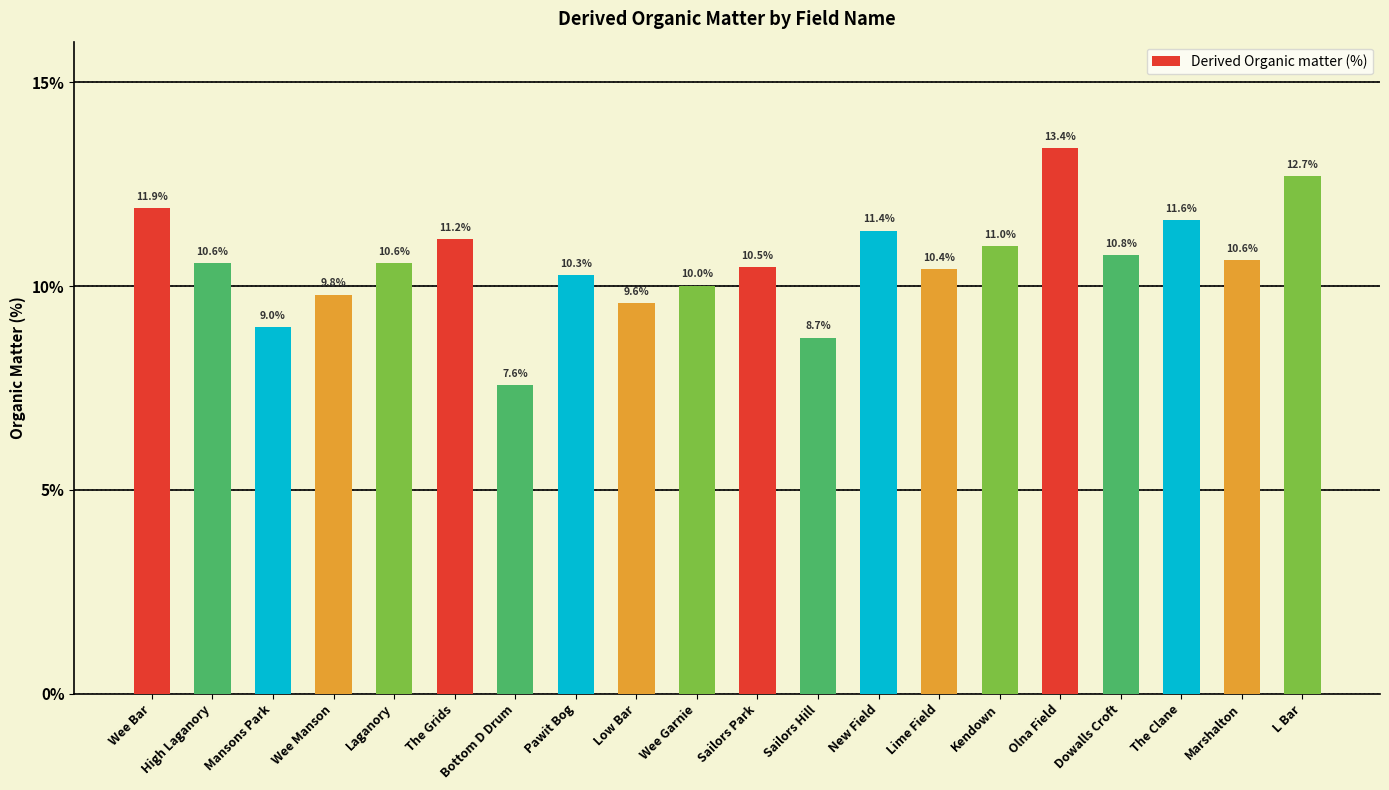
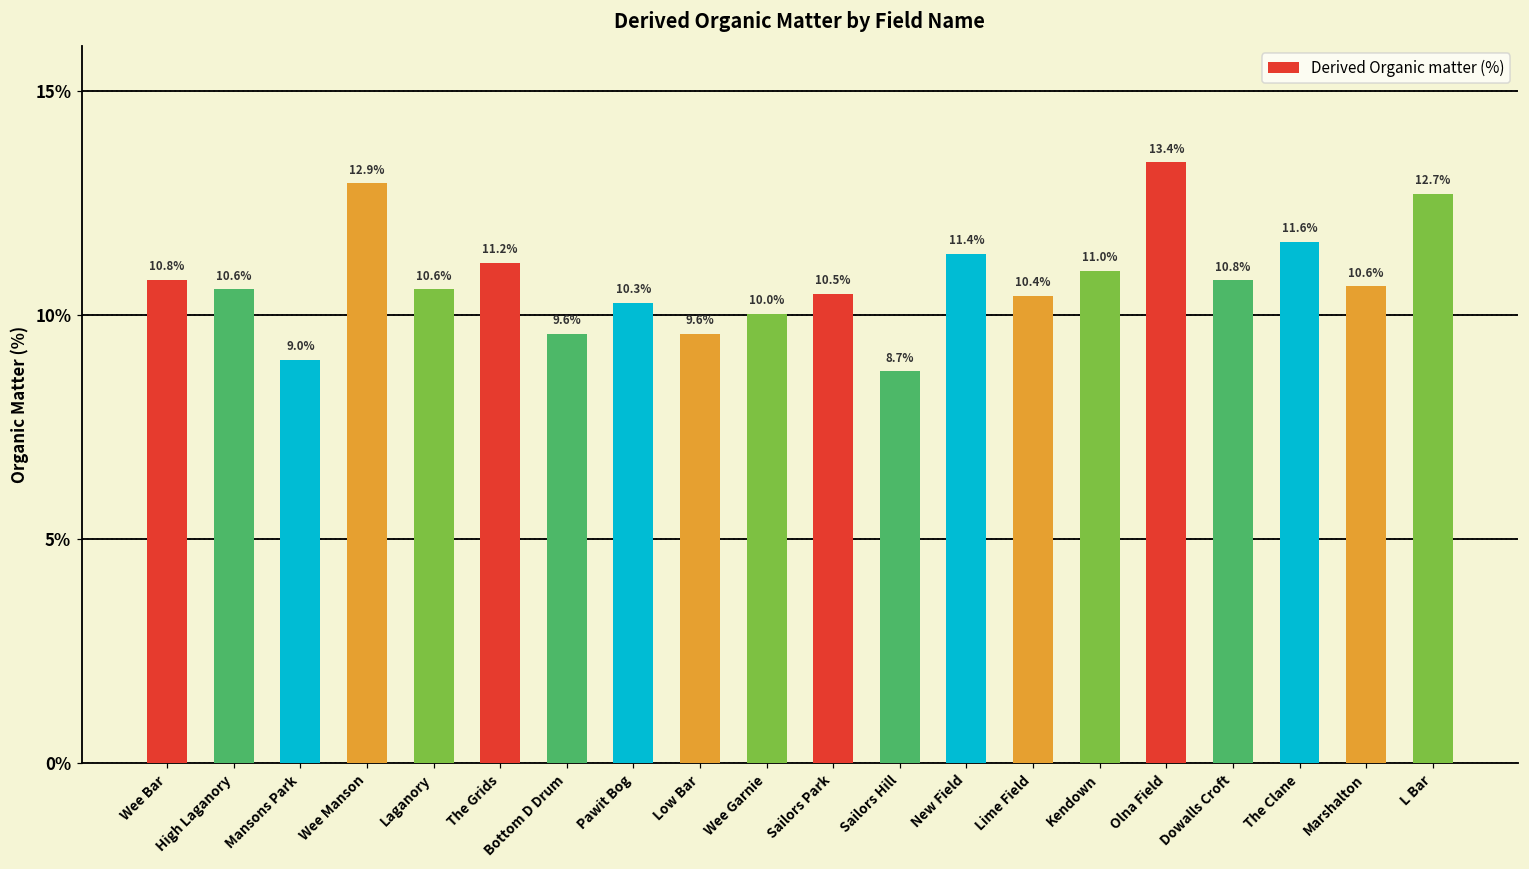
Wee Bar: 11.9% -> 10.8%
Wee Manson: 9.8% -> 12.9%
Bottom D Drum: 7.6% -> 9.6%
